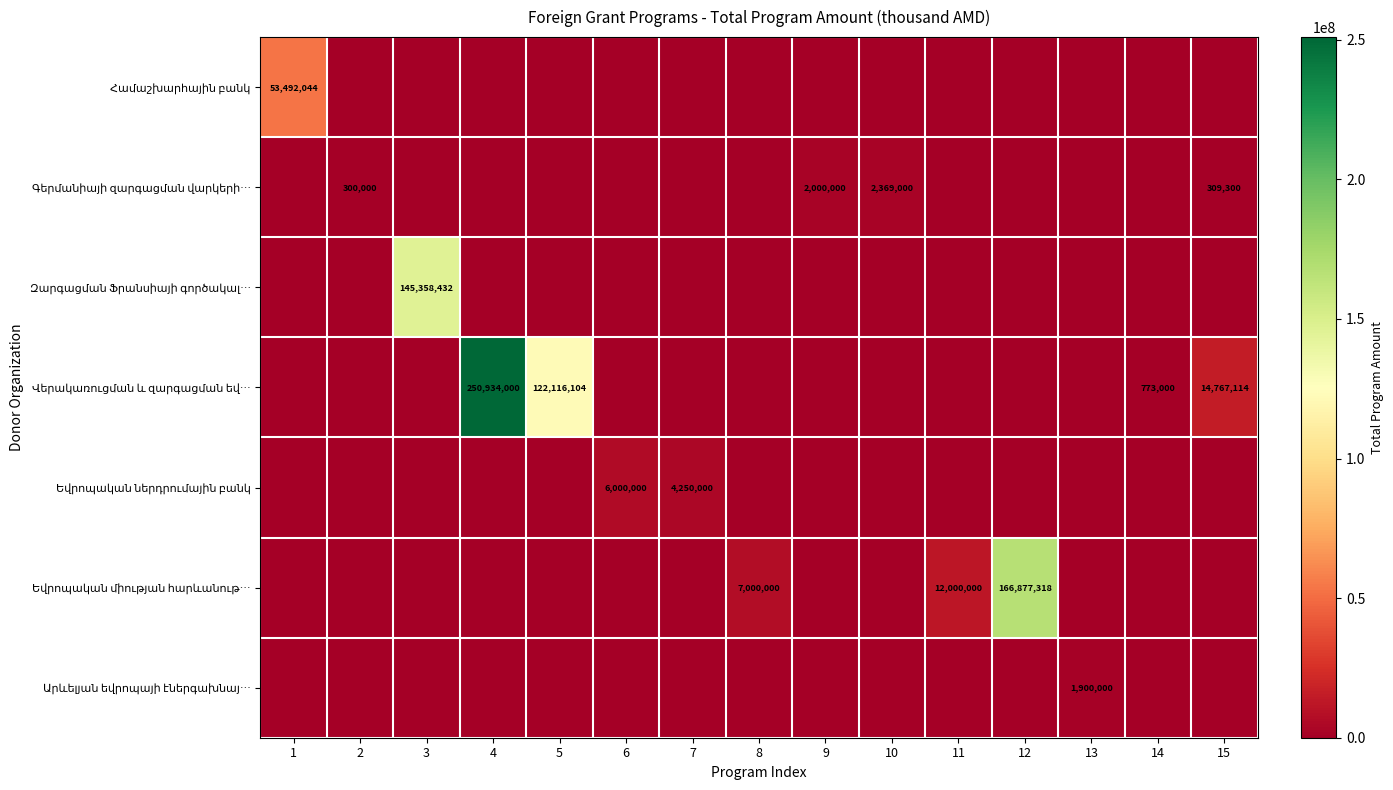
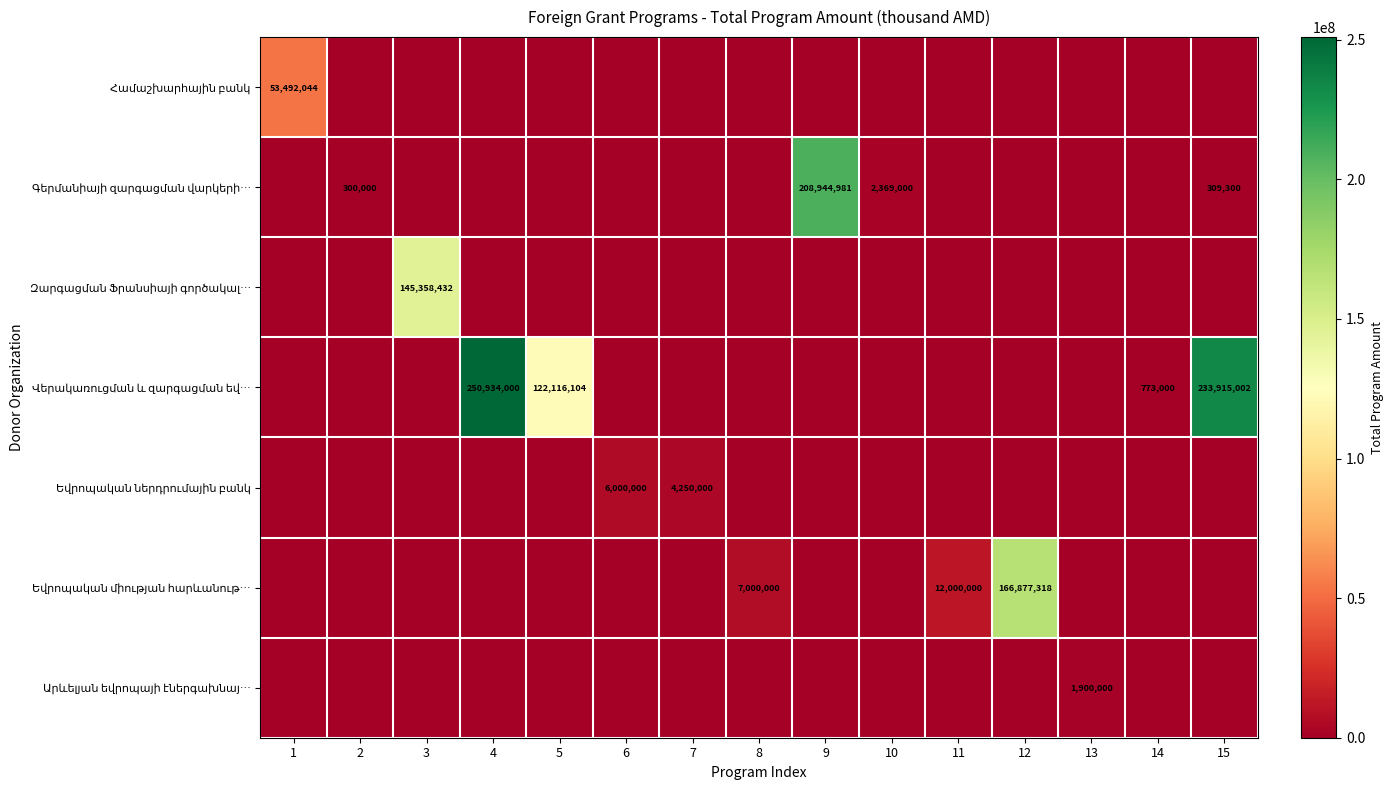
Գերմանիայի զարգացման վարկերի…, 9: 2,000,000 -> 208,944,981
Վերակառուցման և զարգացման եվ…, 15: 14,767,114 -> 233,915,002
